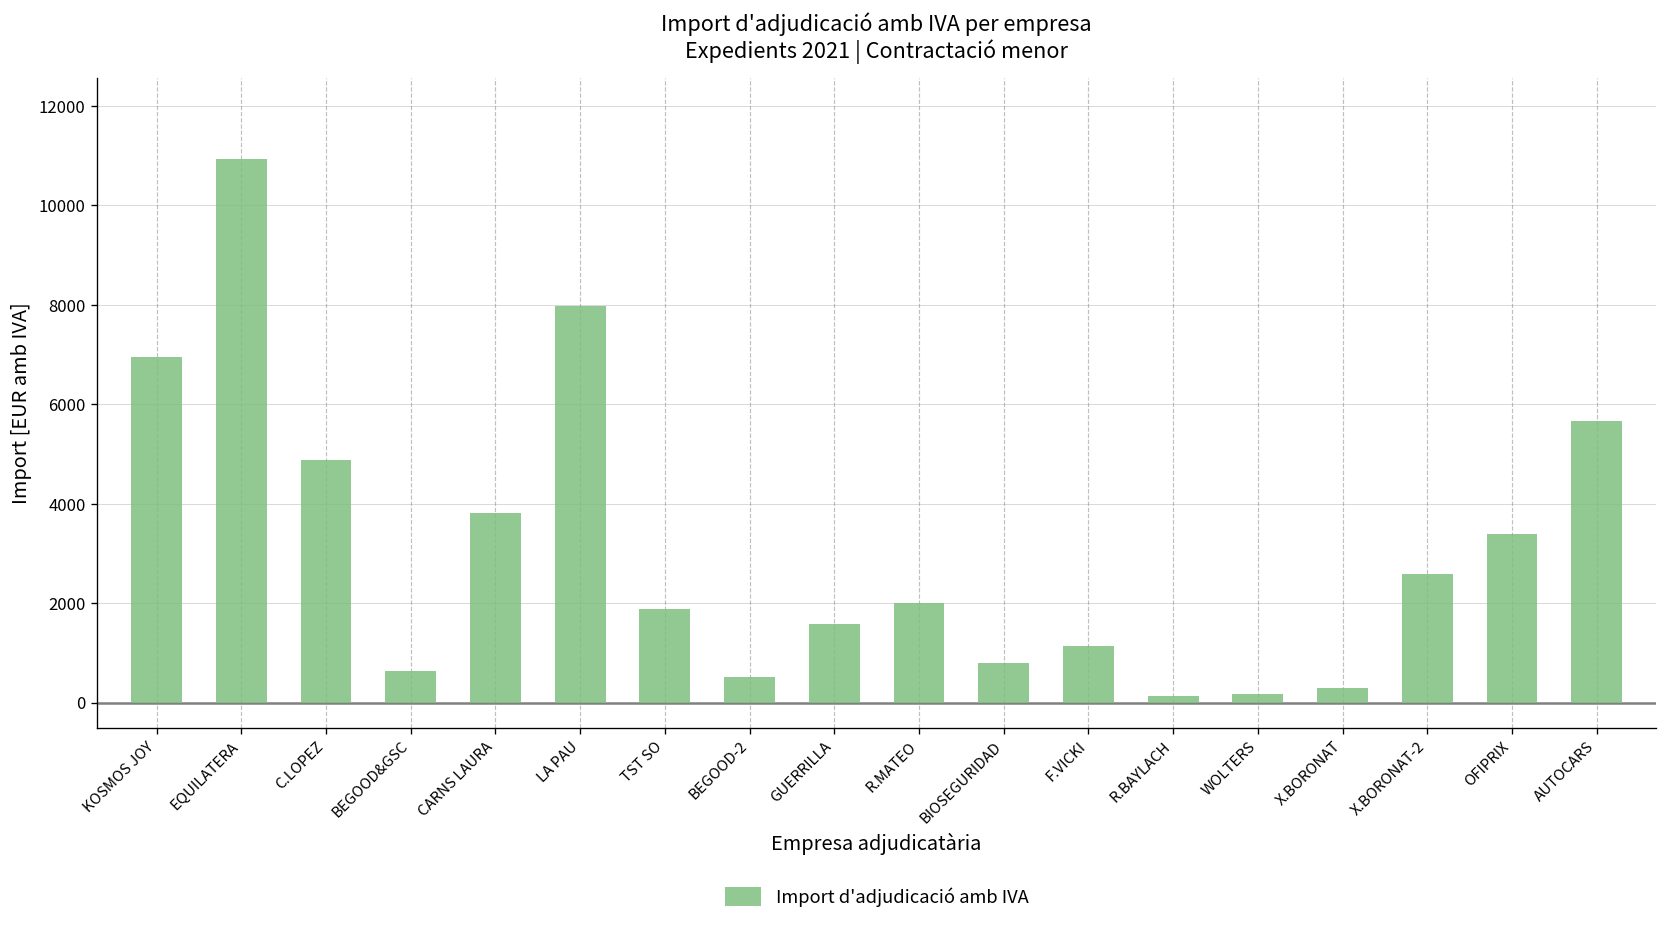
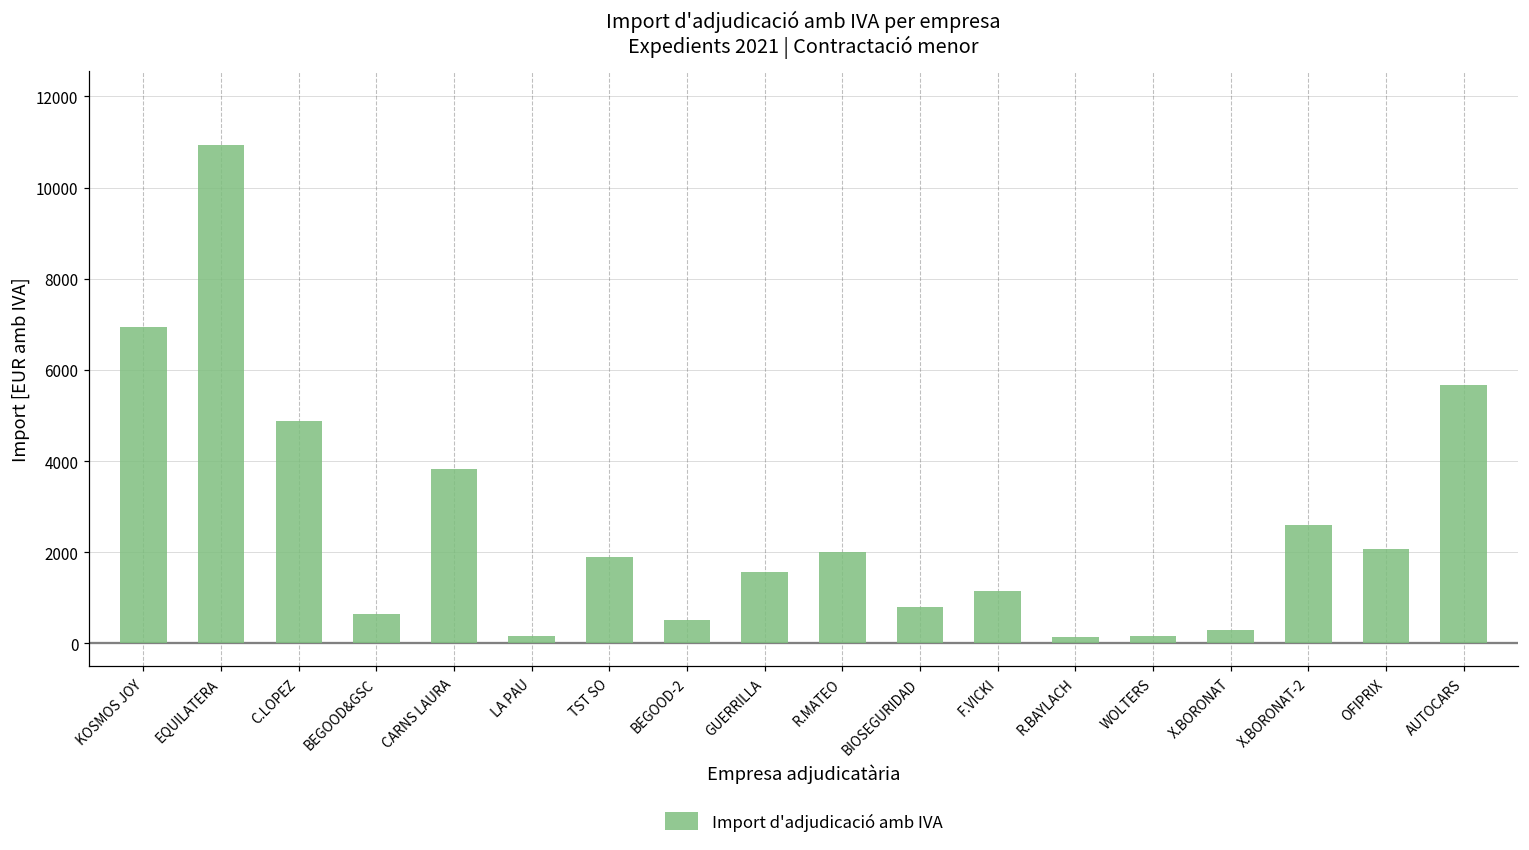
LA PAU: 8000 -> 200
OFIPRIX: 3400 -> 2100
